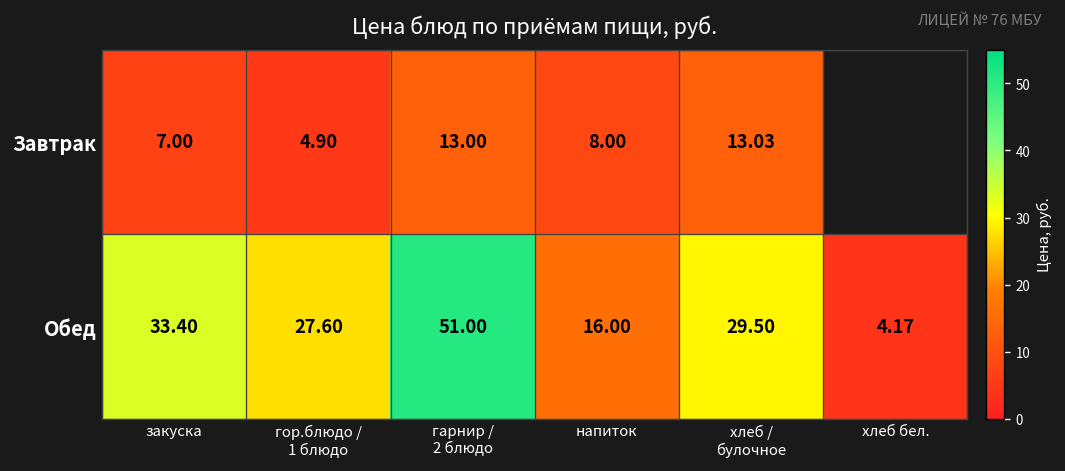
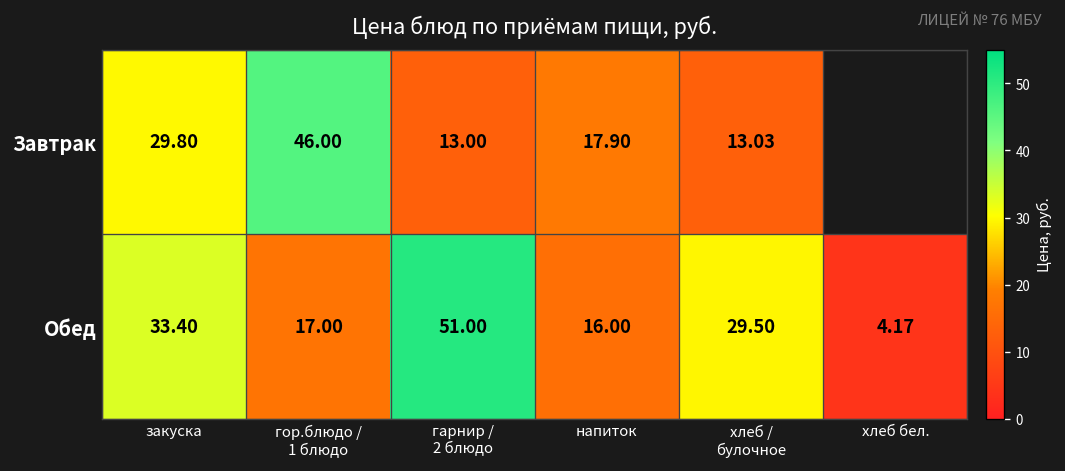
Завтрак, закуска: 7.00 -> 29.80
Завтрак, гор.блюдо / 1 блюдо: 4.90 -> 46.00
Завтрак, напиток: 8.00 -> 17.90
Обед, гор.блюдо / 1 блюдо: 27.60 -> 17.00
